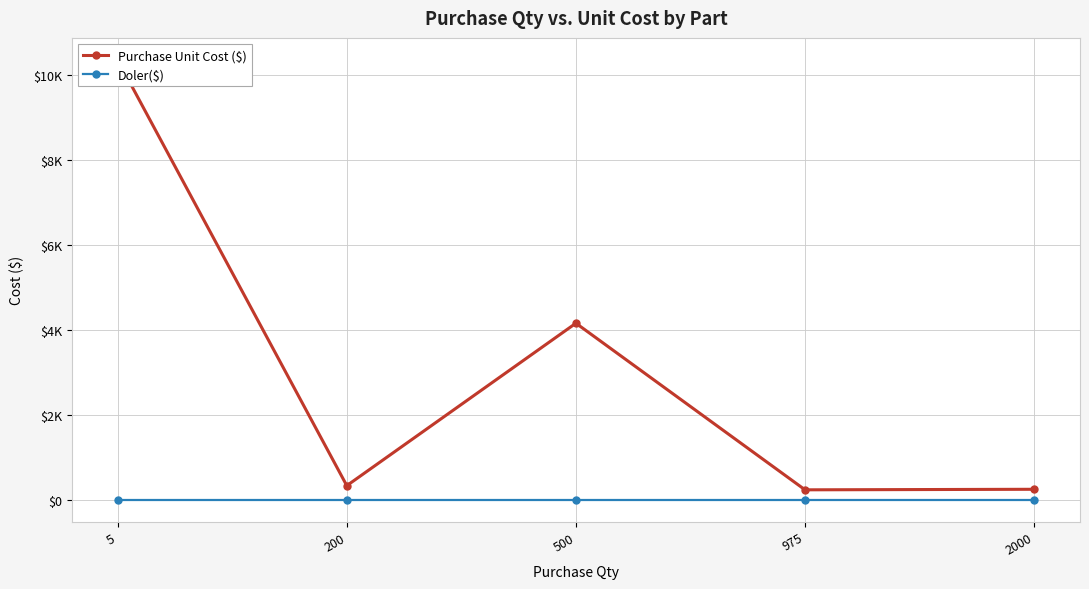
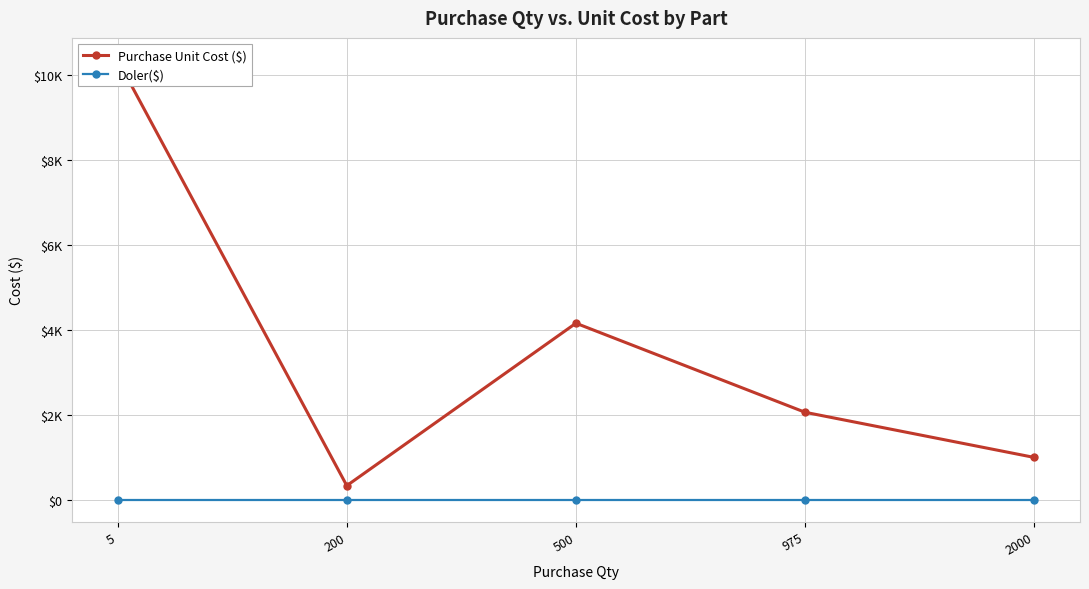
Purchase Unit Cost ($), 975: $200 -> $2100
Purchase Unit Cost ($), 2000: $200 -> $1000
